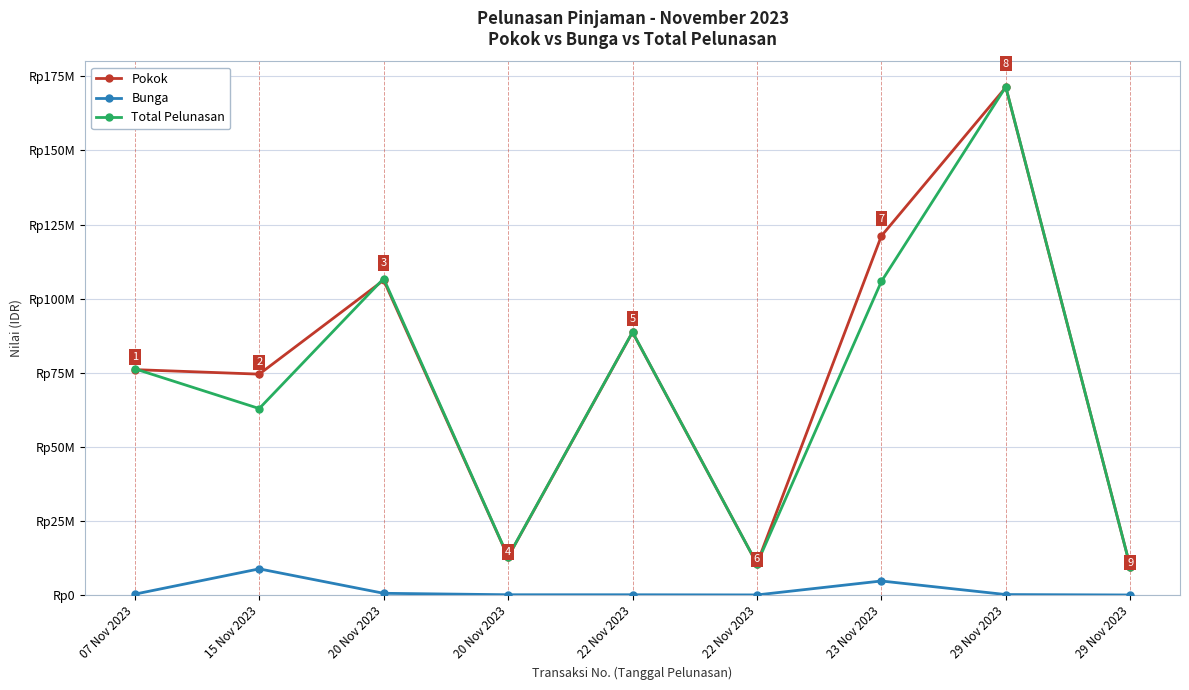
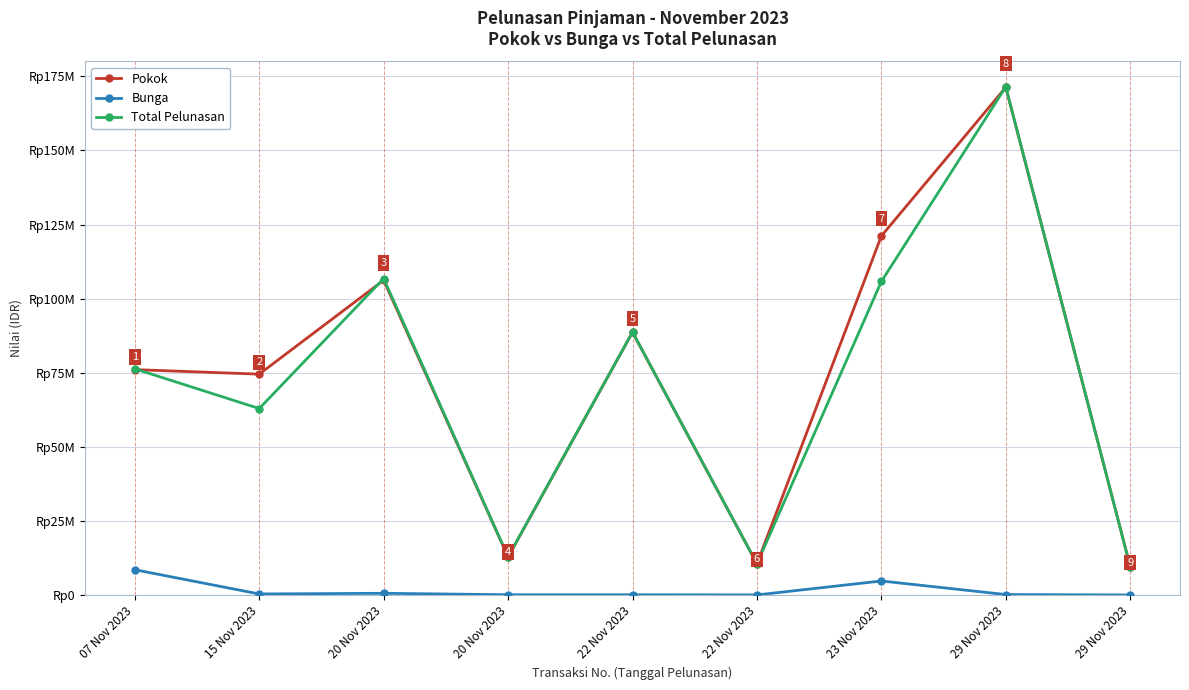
Bunga, 07 Nov 2023: Rp0 -> Rp9000000
Bunga, 15 Nov 2023: Rp9000000 -> Rp0
